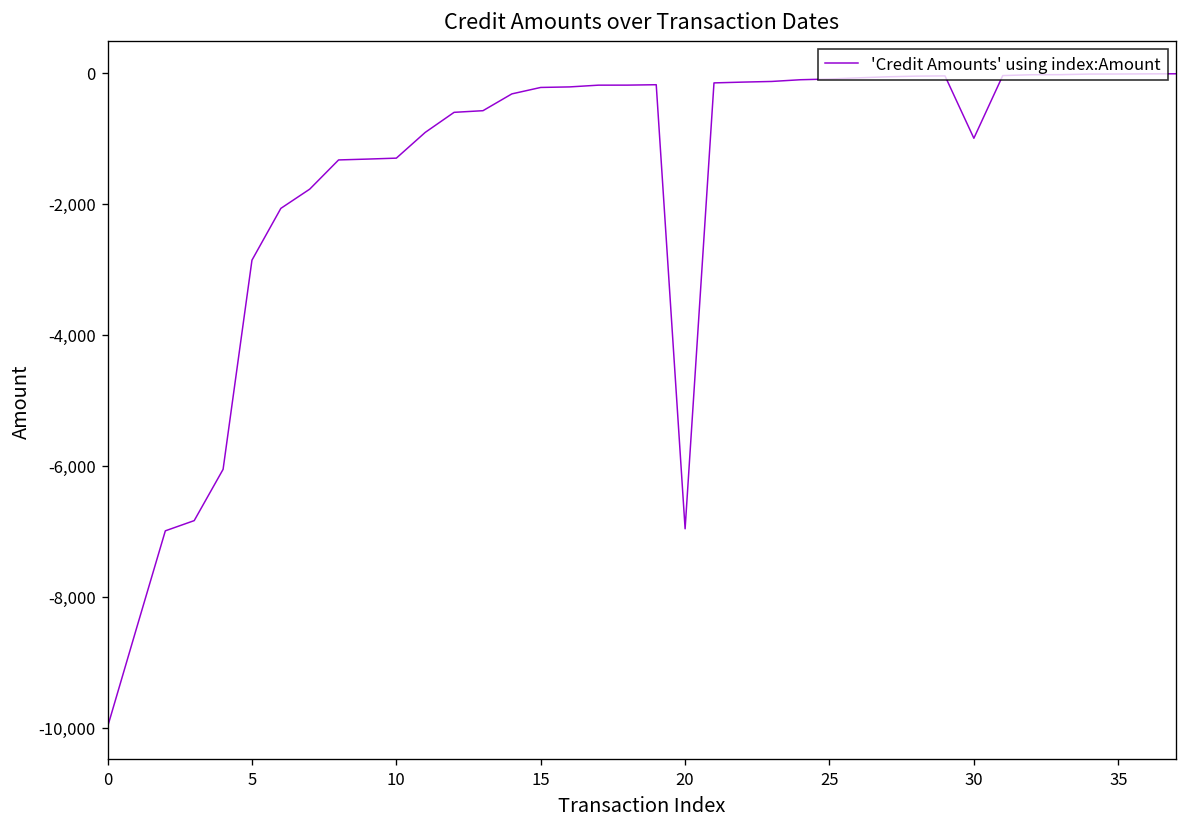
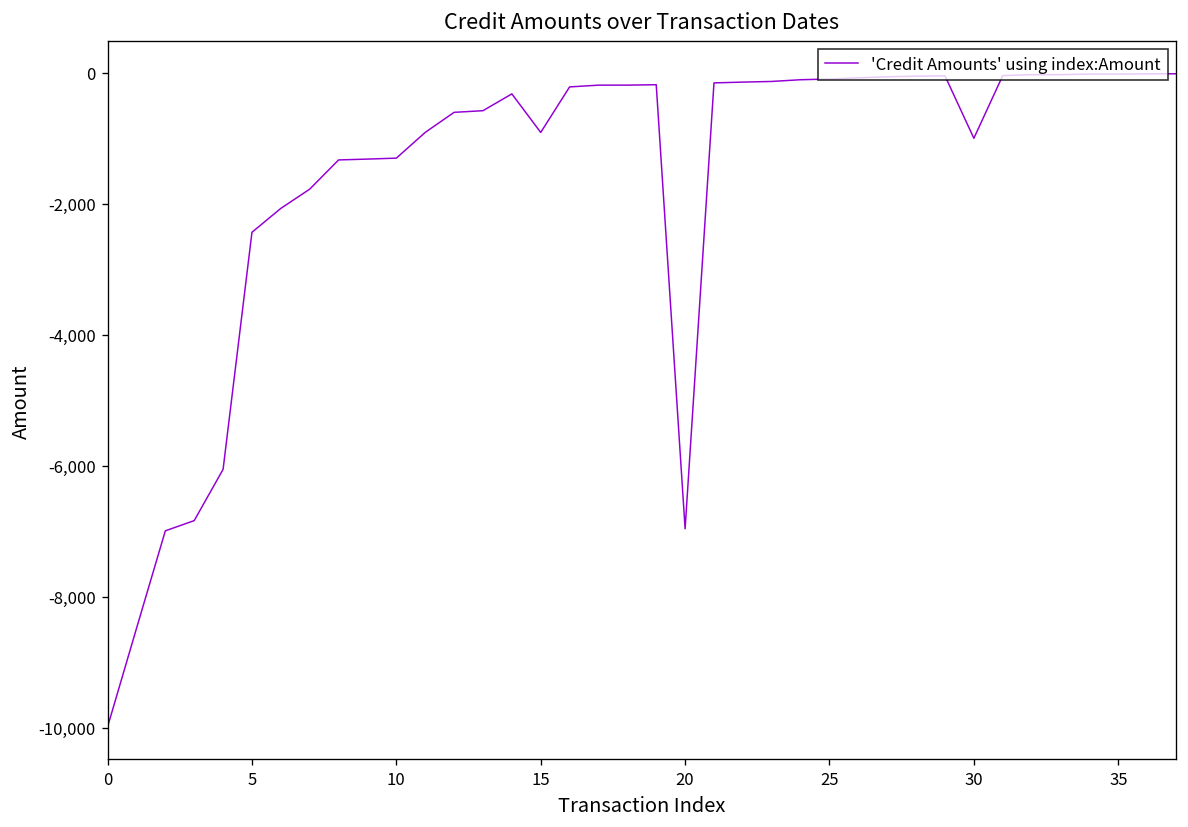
5: -2,900 -> -2,400
15: -200 -> -900
